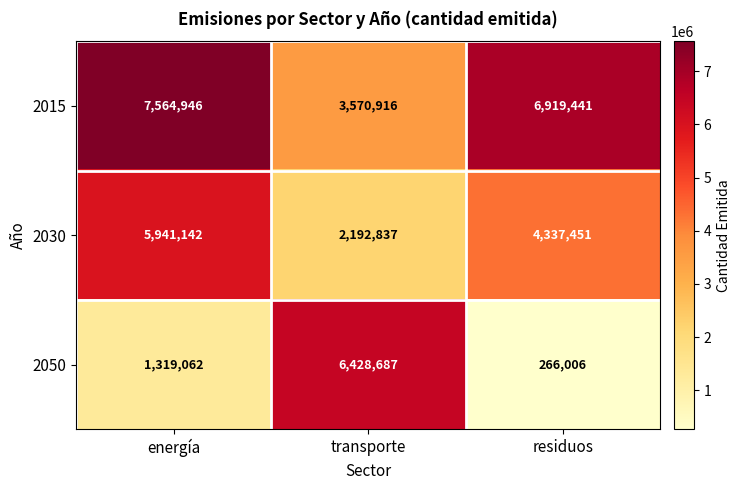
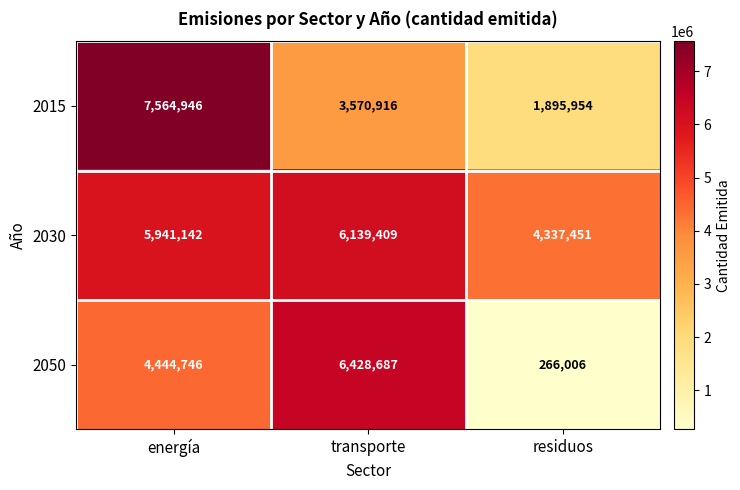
2015, residuos: 6,919,441 -> 1,895,954
2030, transporte: 2,192,837 -> 6,139,409
2050, energía: 1,319,062 -> 4,444,746
